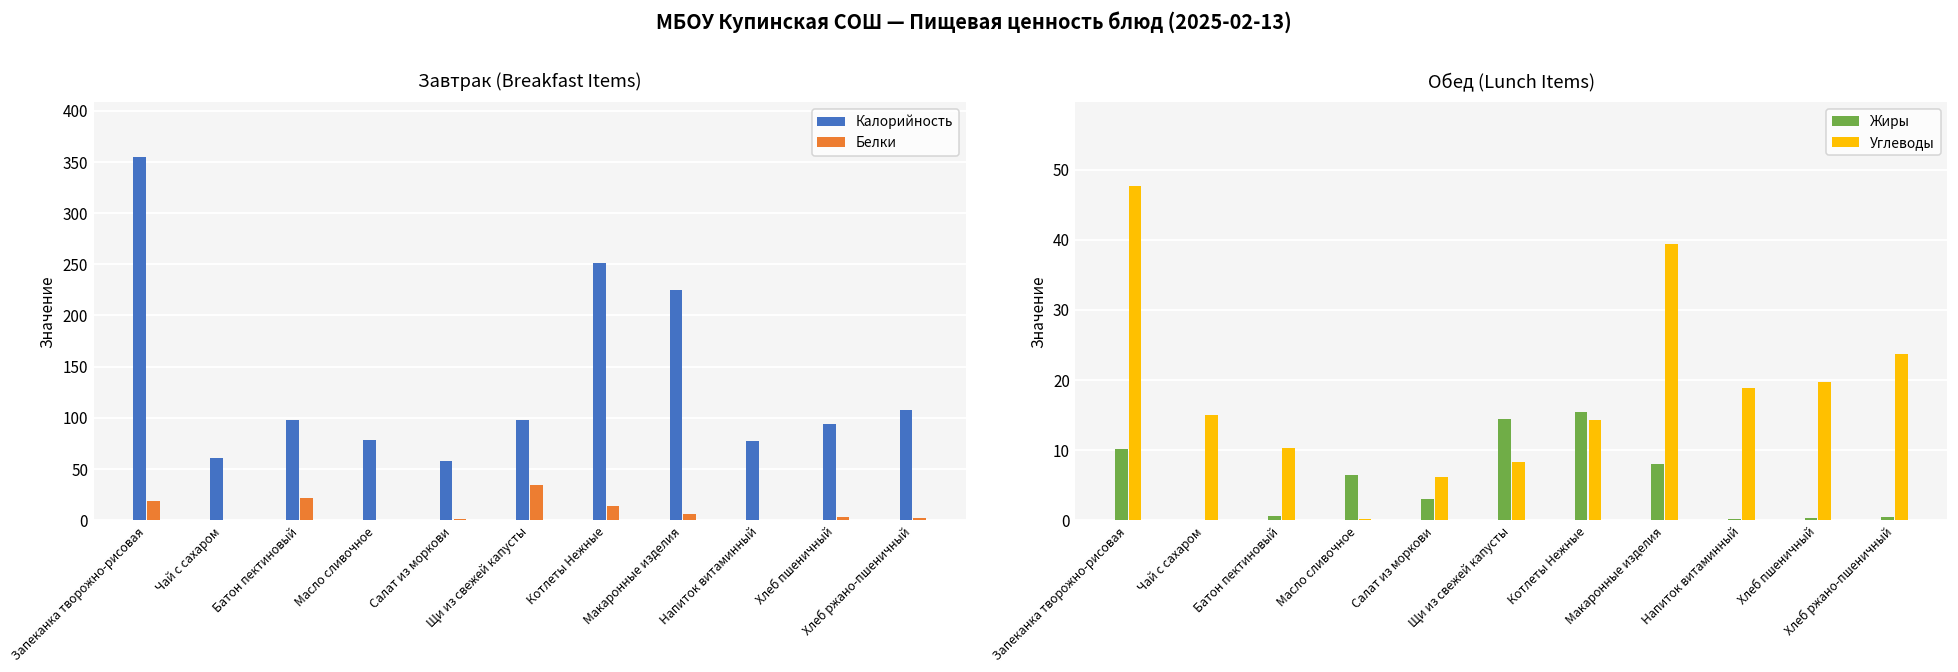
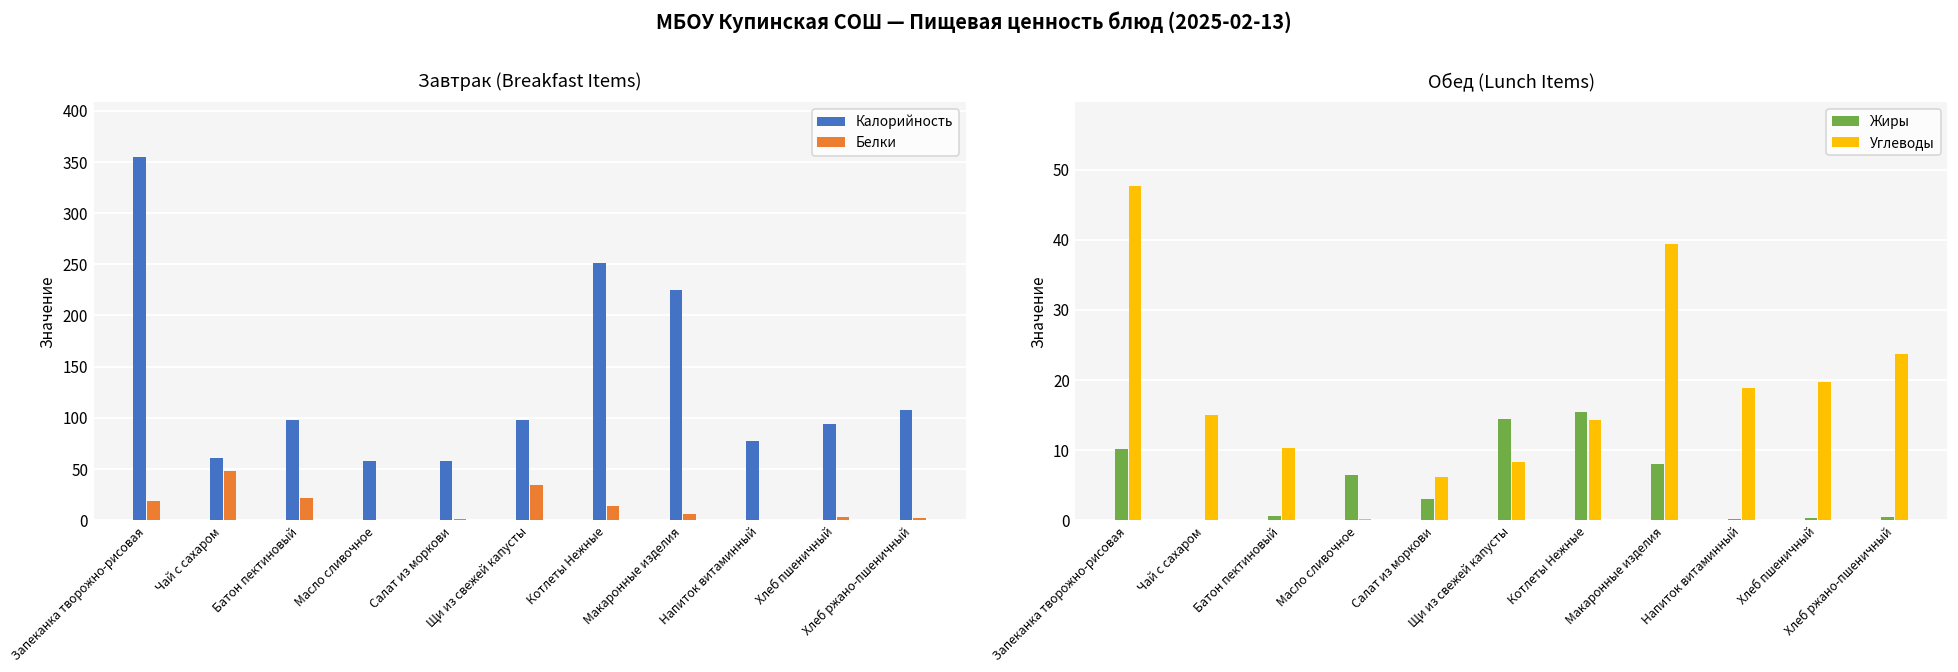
Завтрак (Breakfast Items), Белки, Чай с сахаром: 0 -> 50
Завтрак (Breakfast Items), Калорийность, Масло сливочное: 80 -> 60
